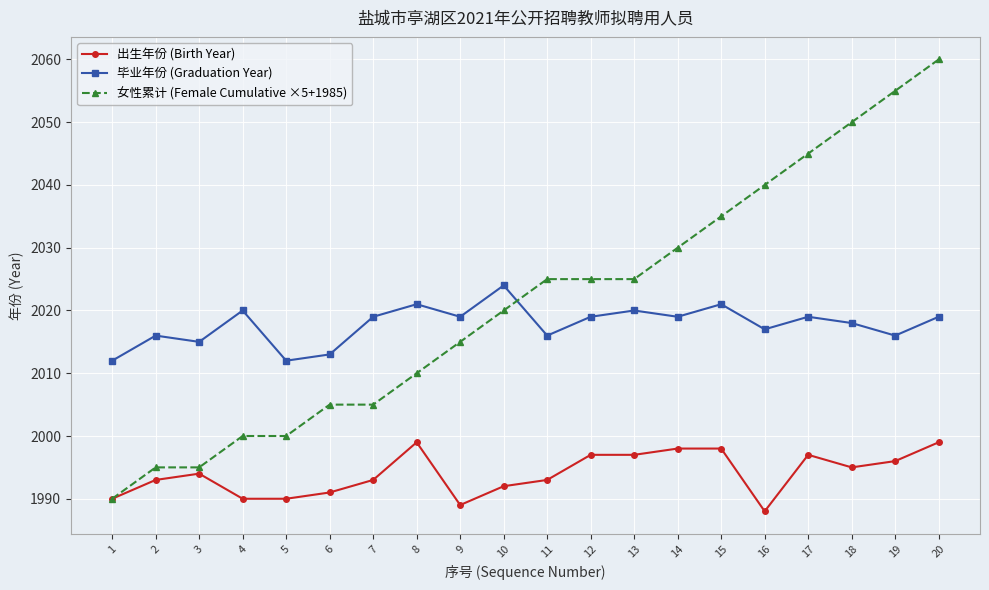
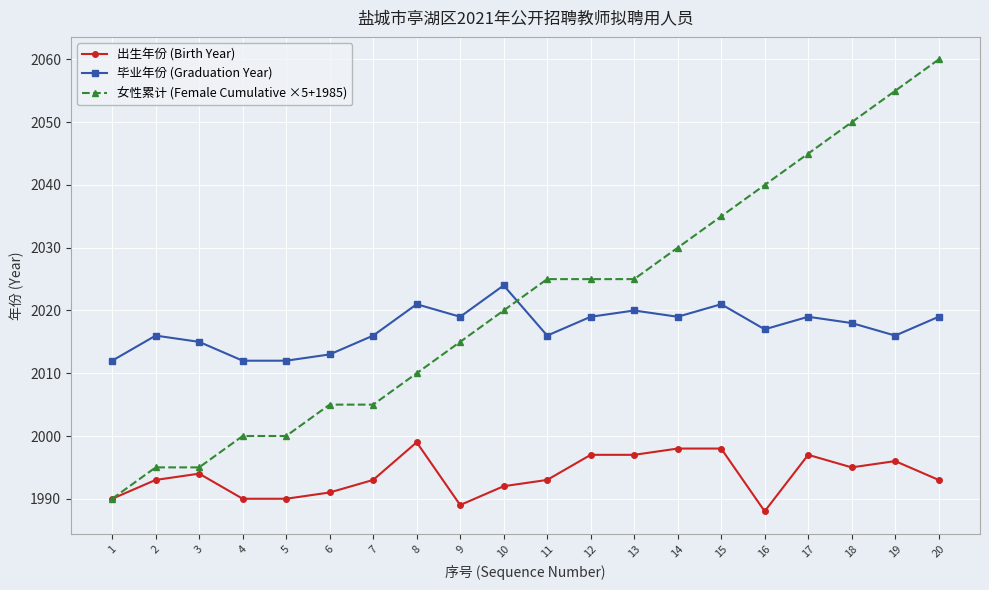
毕业年份 (Graduation Year), 4: 2020 -> 2012
毕业年份 (Graduation Year), 7: 2019 -> 2016
出生年份 (Birth Year), 20: 1999 -> 1993
